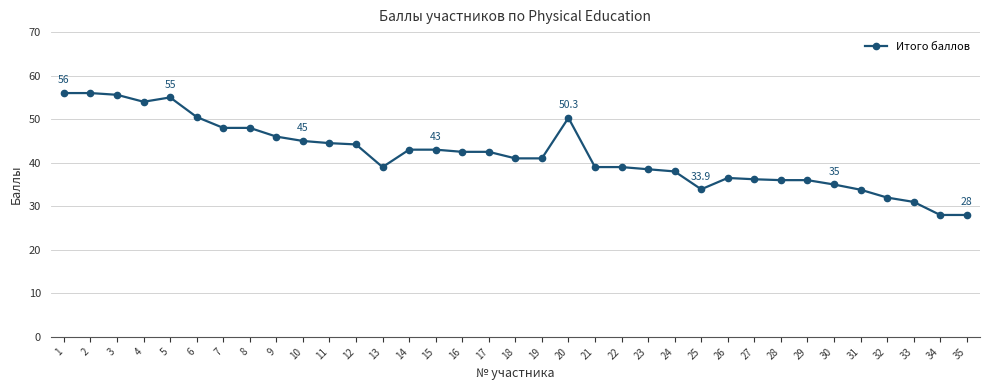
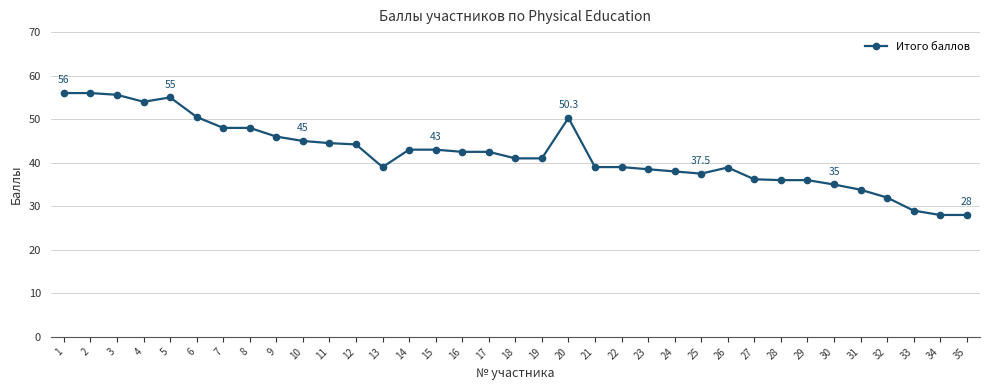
25: 33.9 -> 37.5
26: 37 -> 39
33: 31 -> 29
